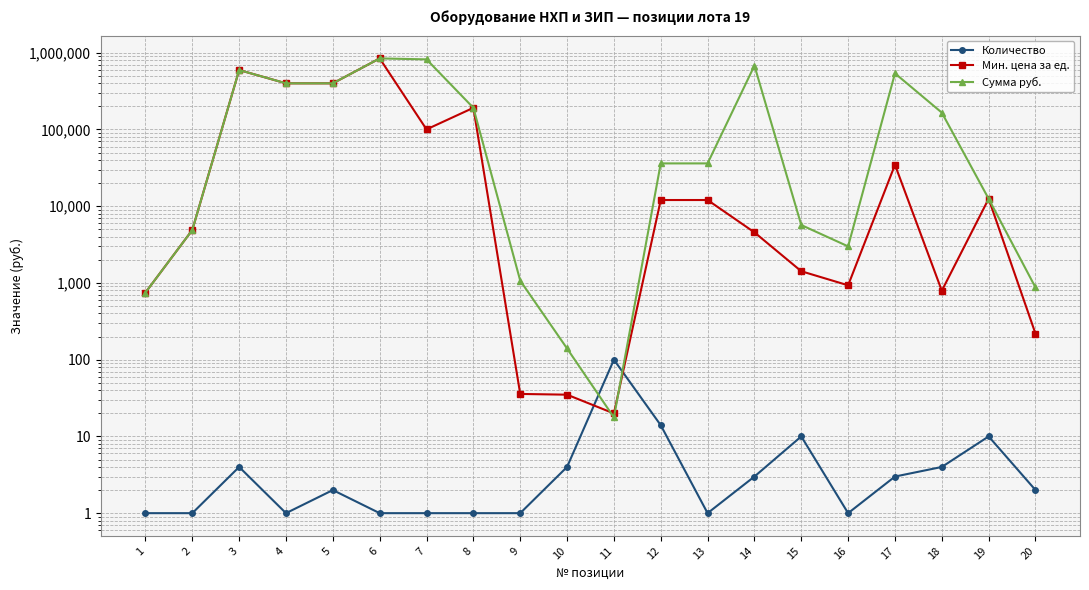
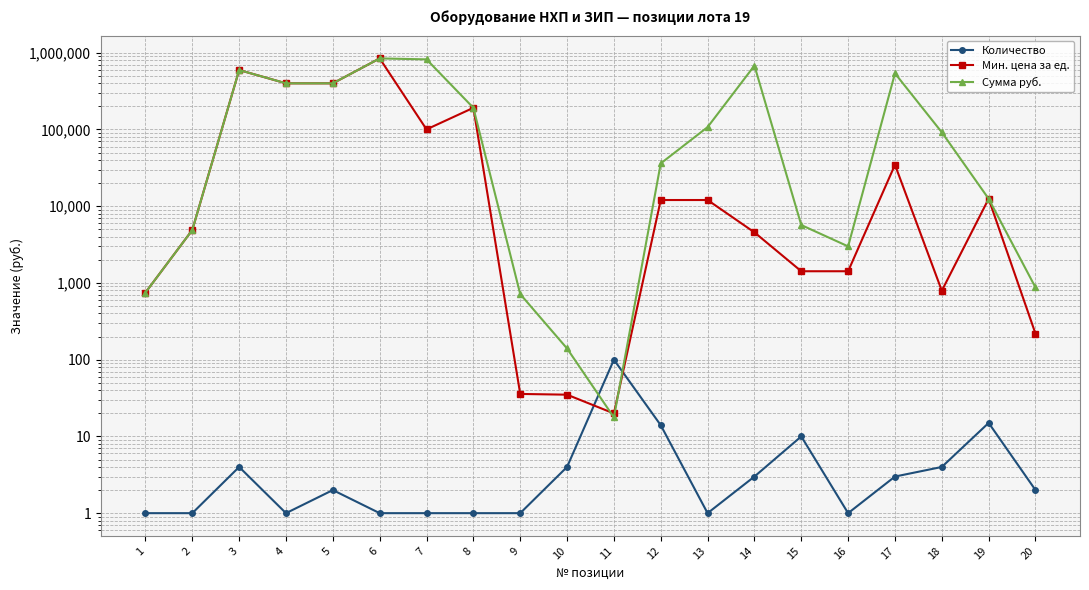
Сумма руб., 9: 1,100 -> 700
Сумма руб., 13: 40,000 -> 110,000
Мин. цена за ед., 16: 900 -> 1,400
Сумма руб., 18: 170,000 -> 90,000
Количество, 19: 10 -> 15
